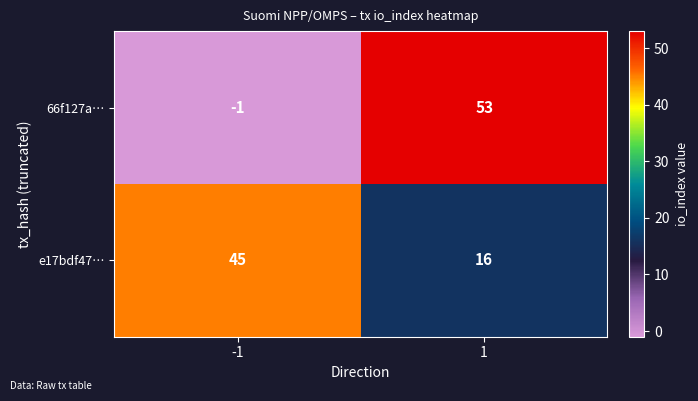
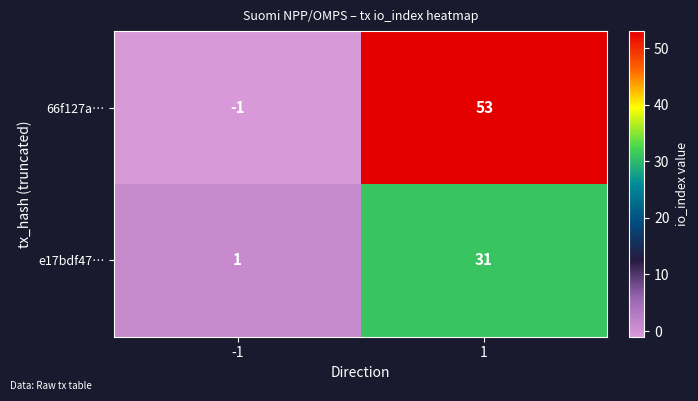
e17bdf47…, -1: 45 -> 1
e17bdf47…, 1: 16 -> 31
